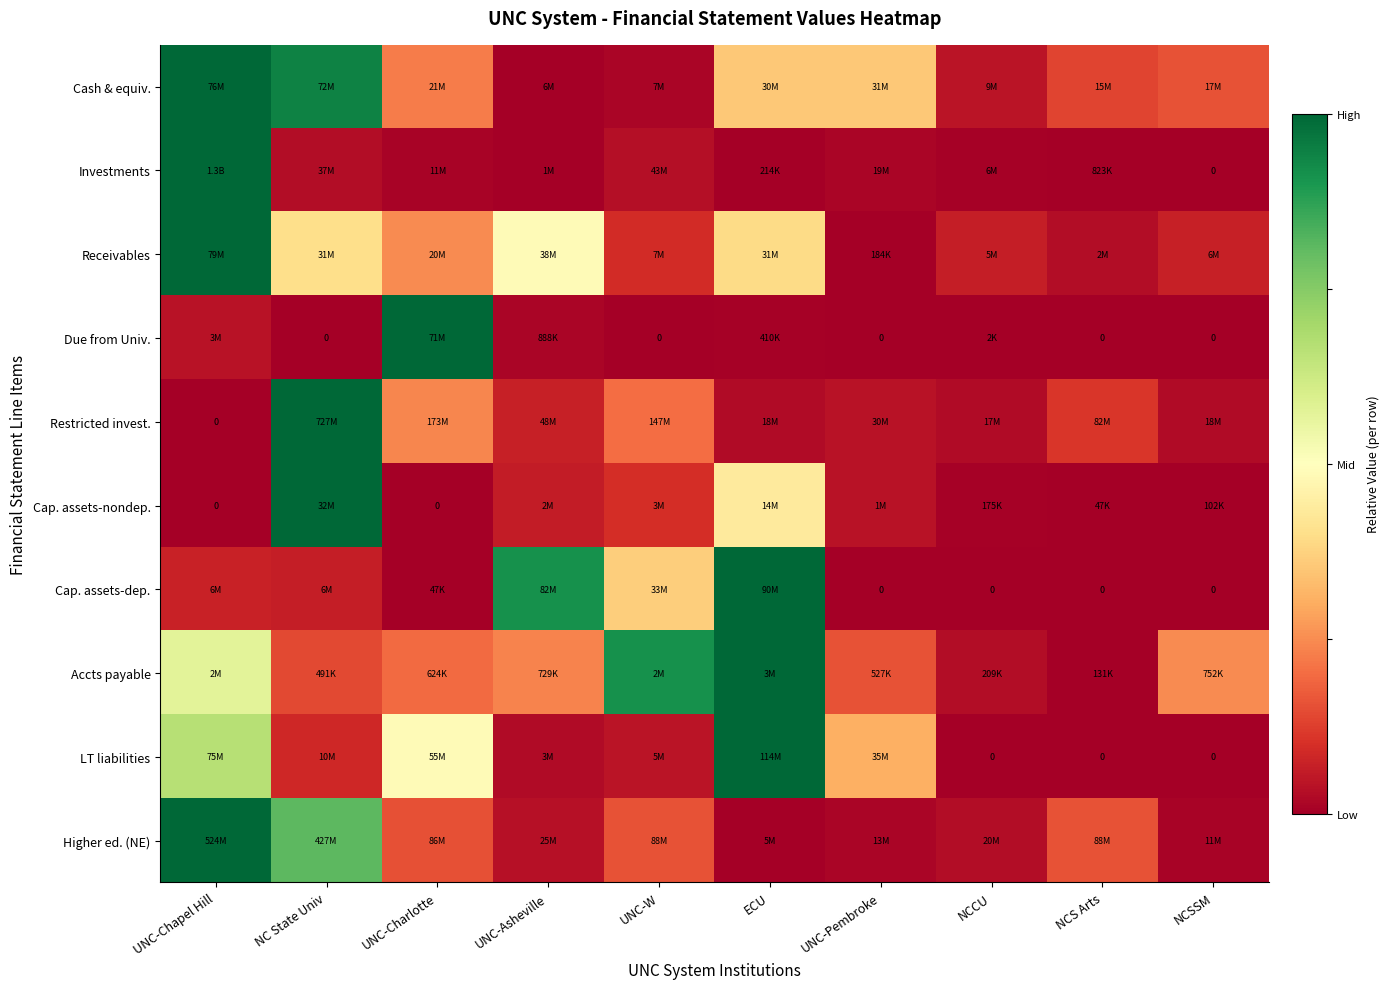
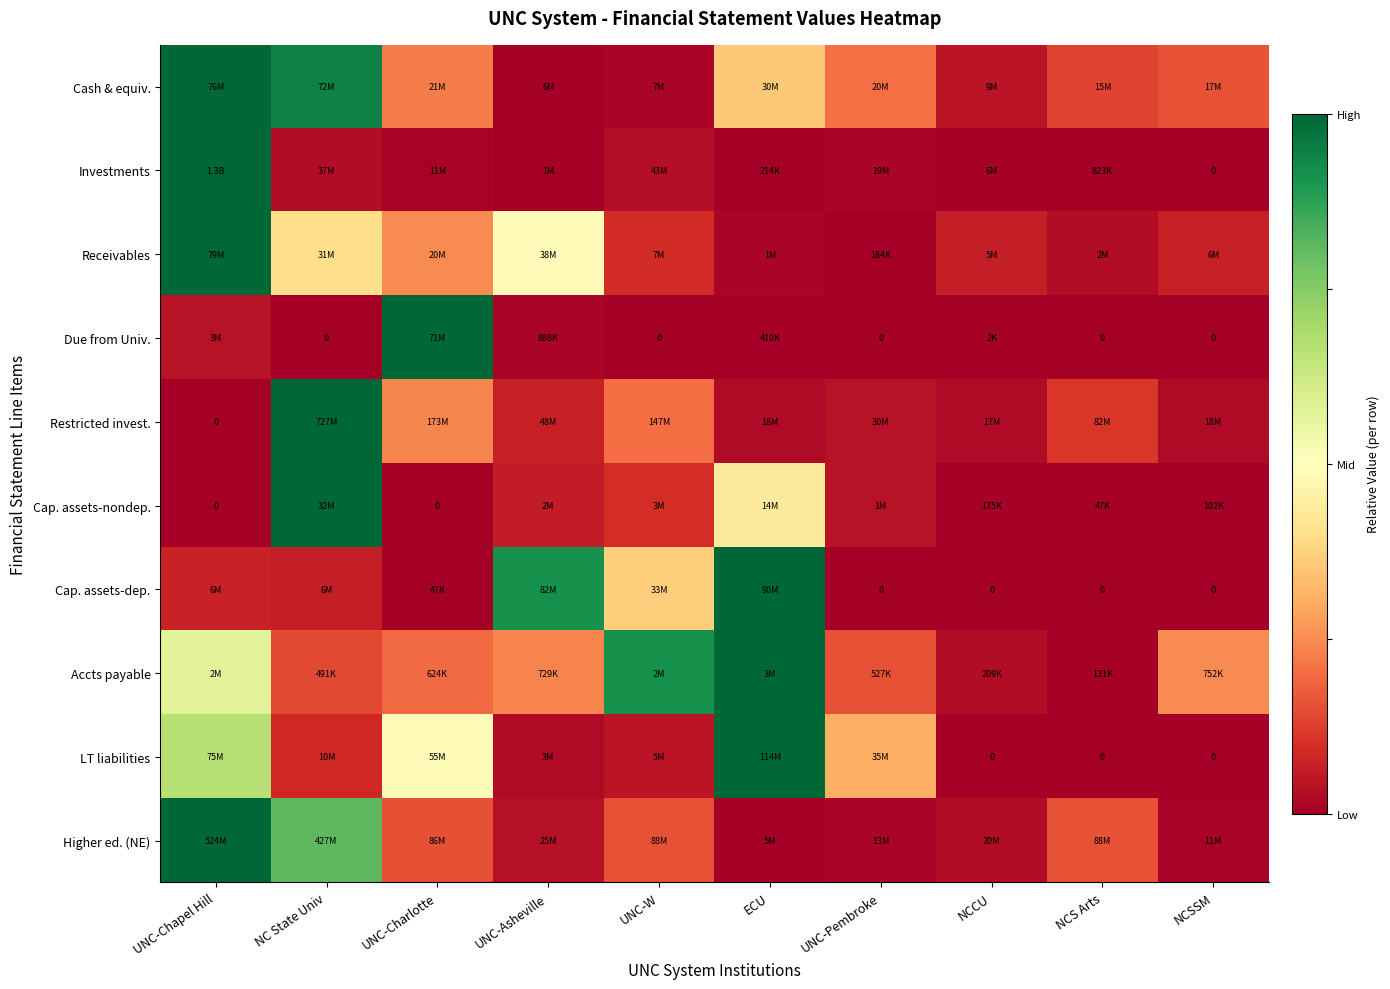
Cash & equiv., UNC-Pembroke: 31M -> 20M
Receivables, ECU: 31M -> 1M
